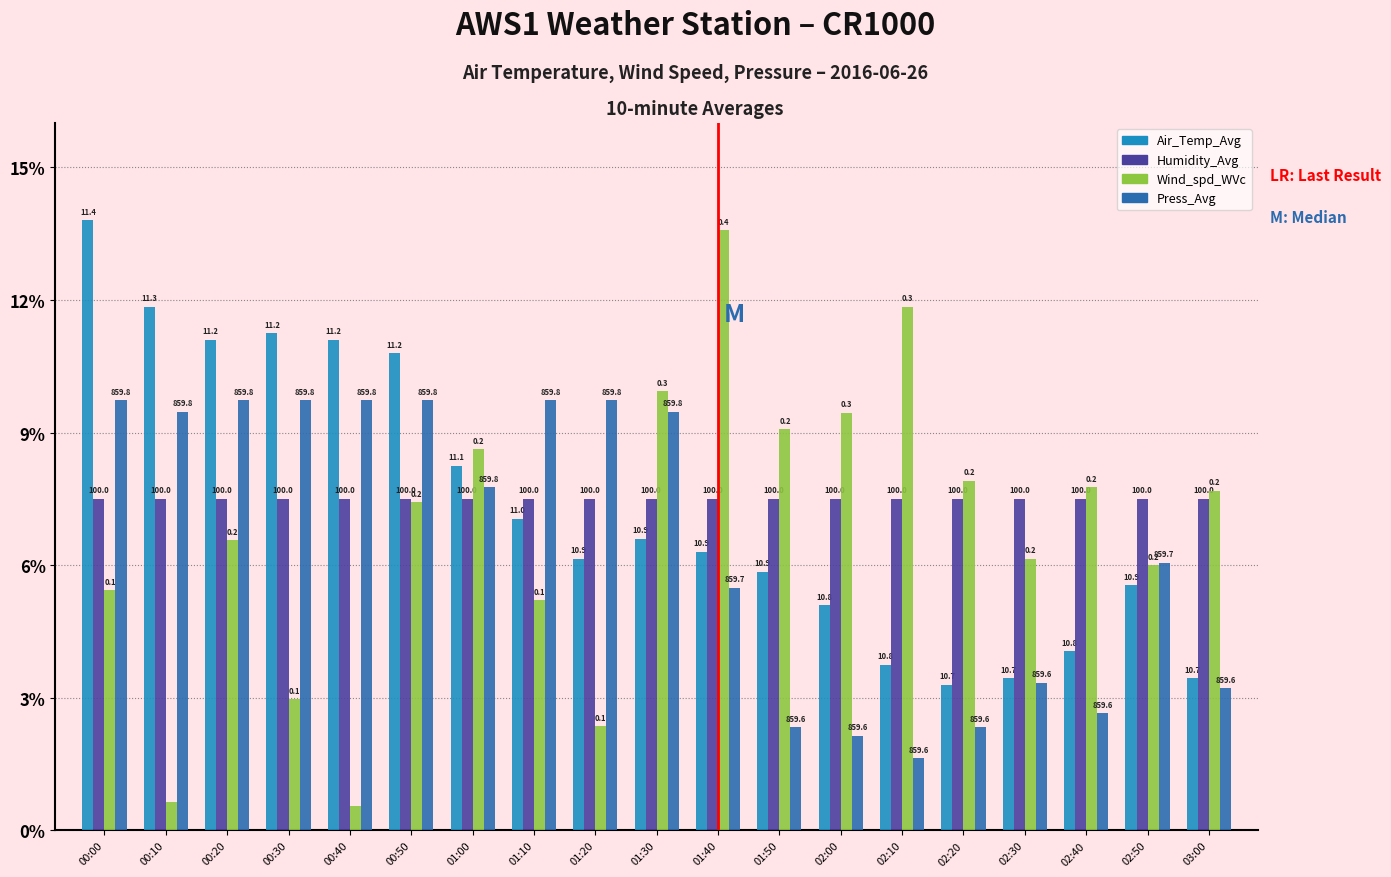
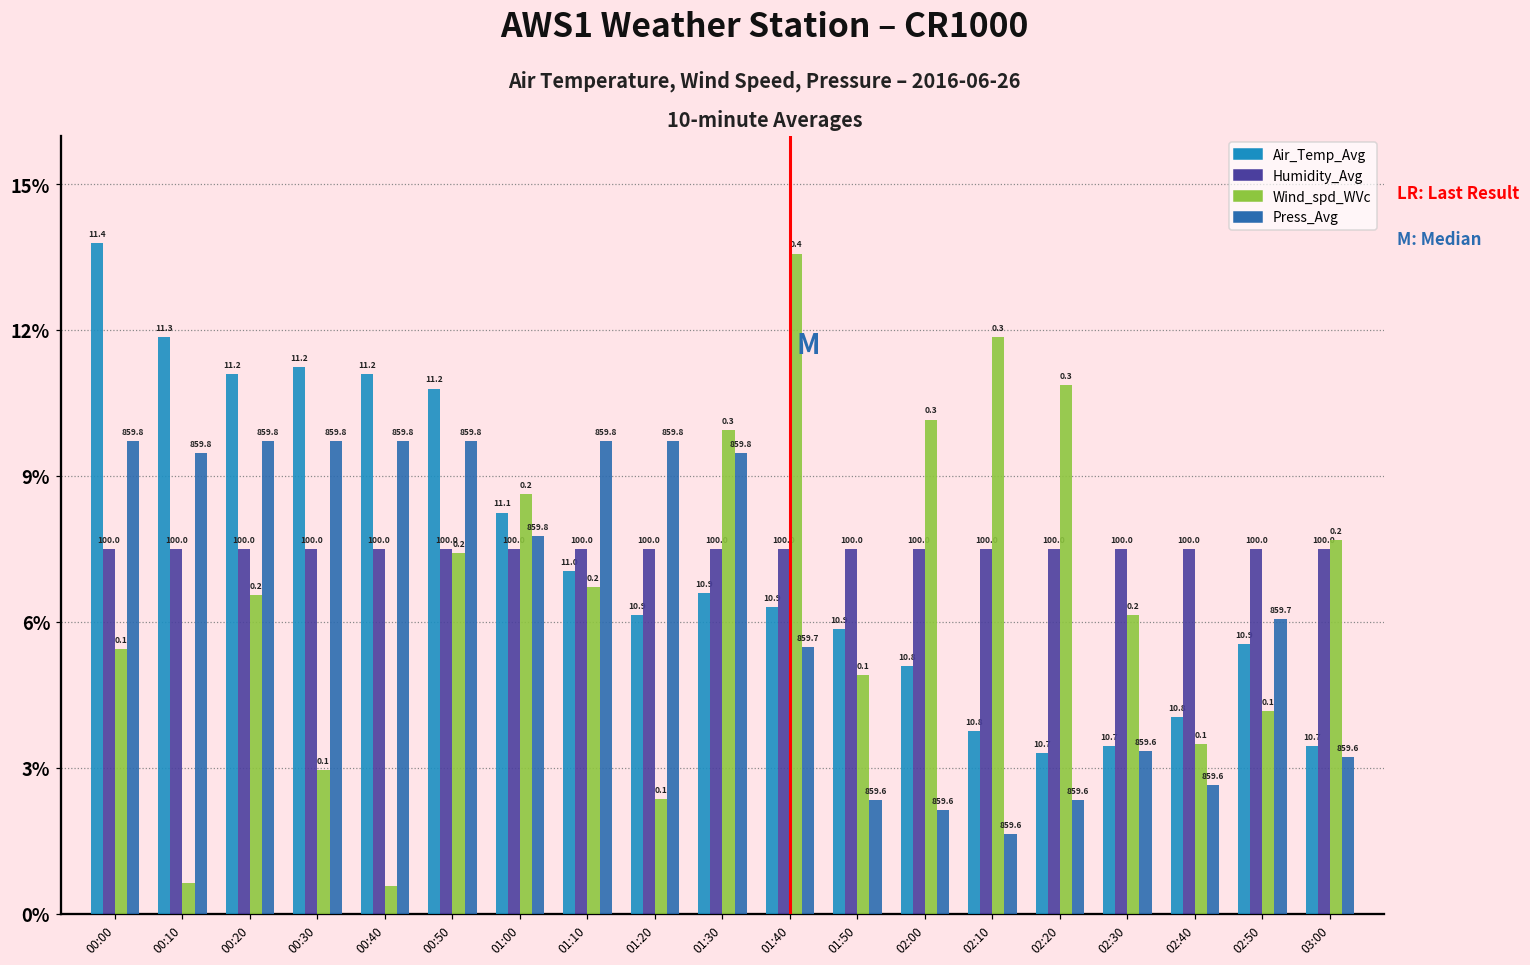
Wind_spd_WVc, 01:10: 0.1 -> 0.2
Wind_spd_WVc, 01:50: 0.2 -> 0.1
Wind_spd_WVc, 02:00: 9.5% -> 10.2%
Wind_spd_WVc, 02:20: 0.2 -> 0.3
Wind_spd_WVc, 02:40: 0.2 -> 0.1
Wind_spd_WVc, 02:50: 0.2 -> 0.1
